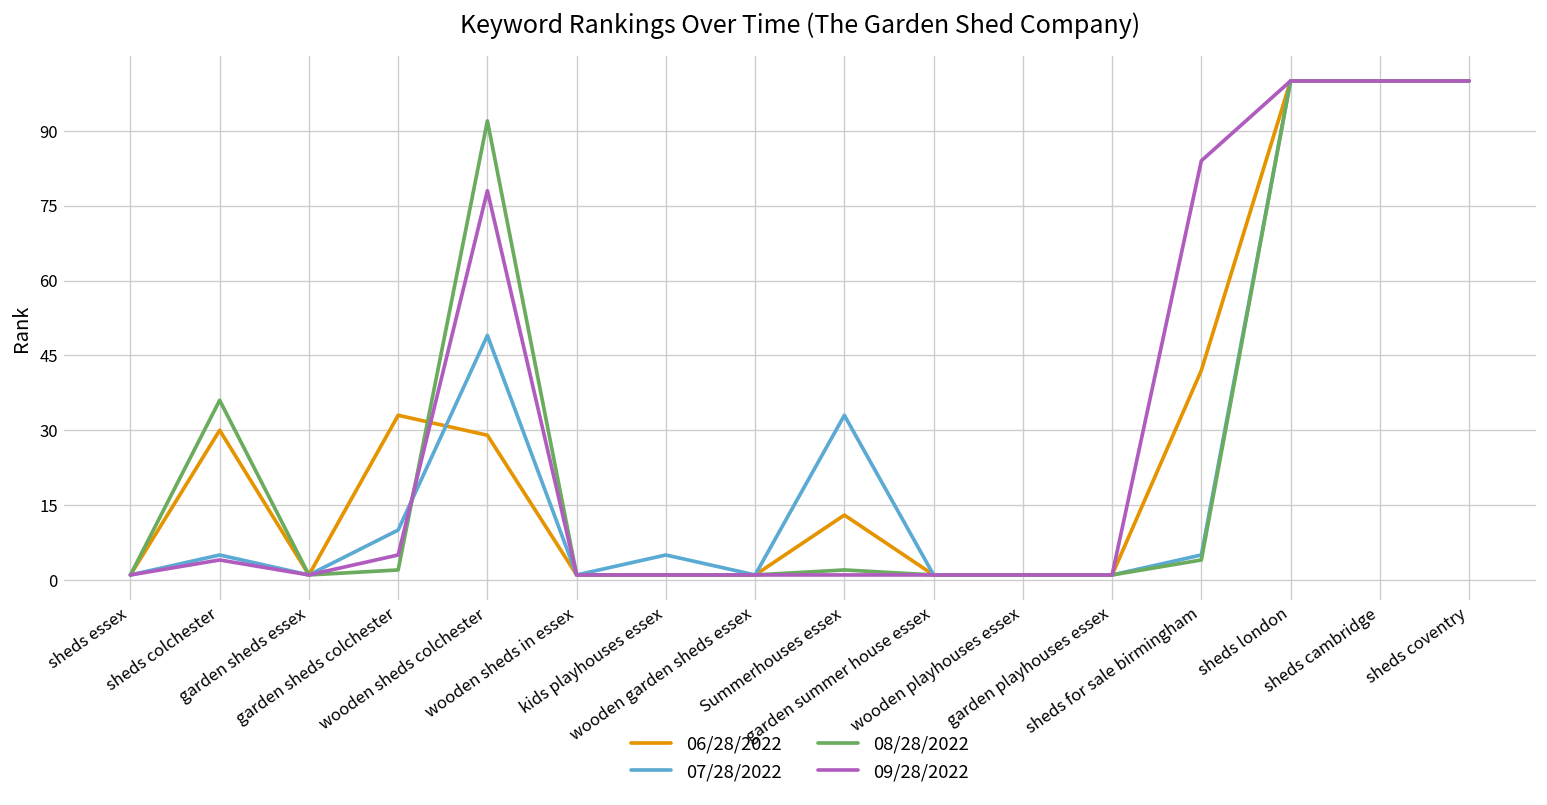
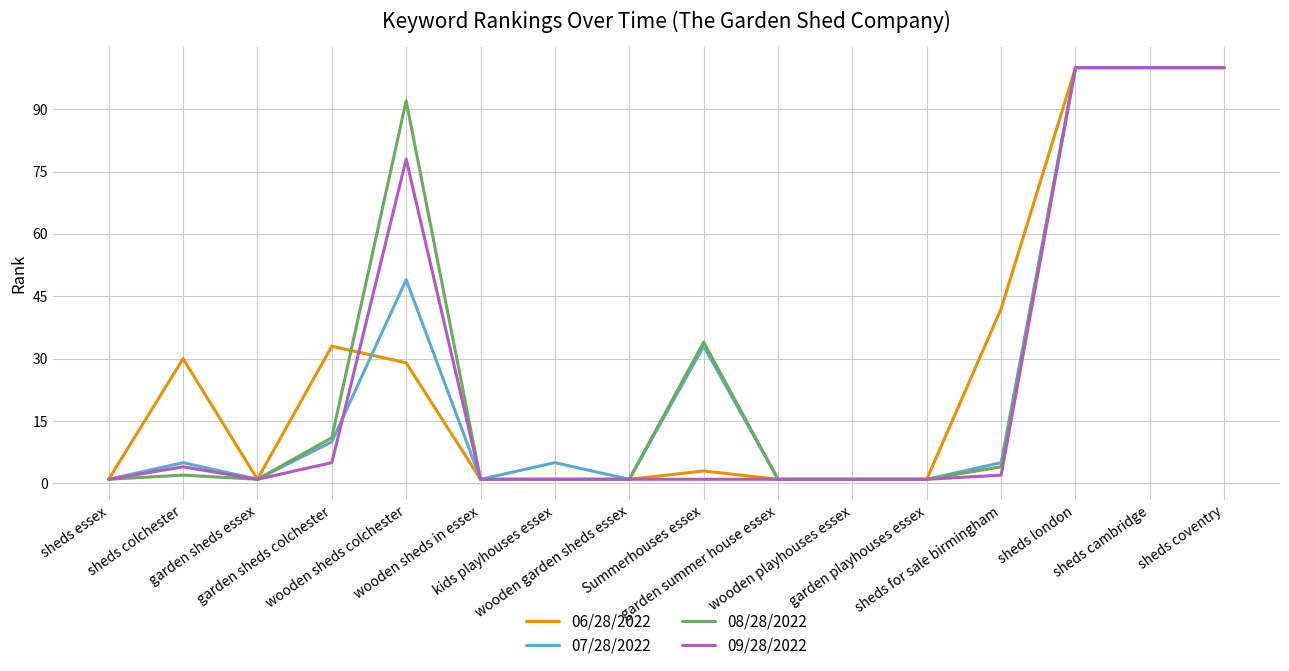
08/28/2022, sheds colchester: 36 -> 2
08/28/2022, garden sheds colchester: 2 -> 11
06/28/2022, Summerhouses essex: 13 -> 3
08/28/2022, Summerhouses essex: 2 -> 34
09/28/2022, sheds for sale birmingham: 84 -> 2
